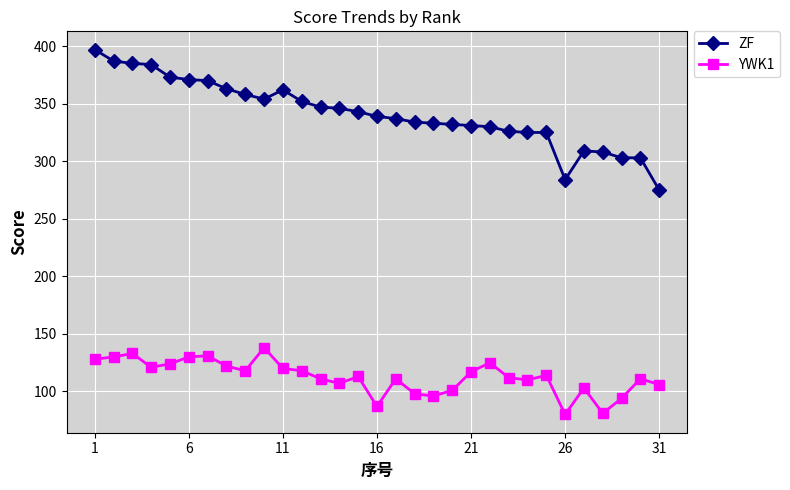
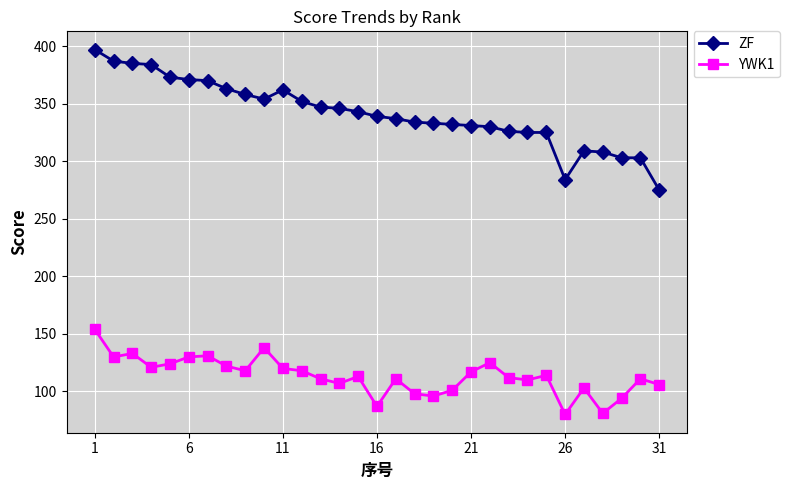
YWK1, 1: 128 -> 154
